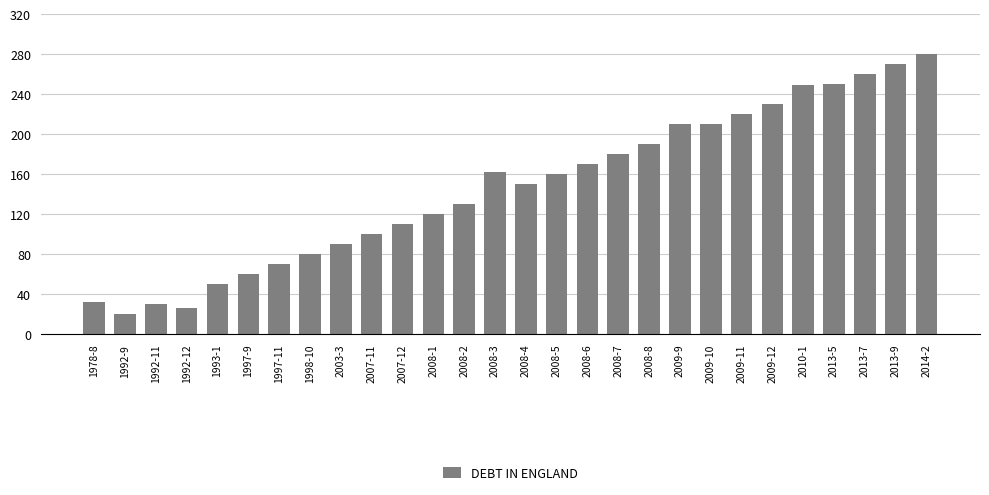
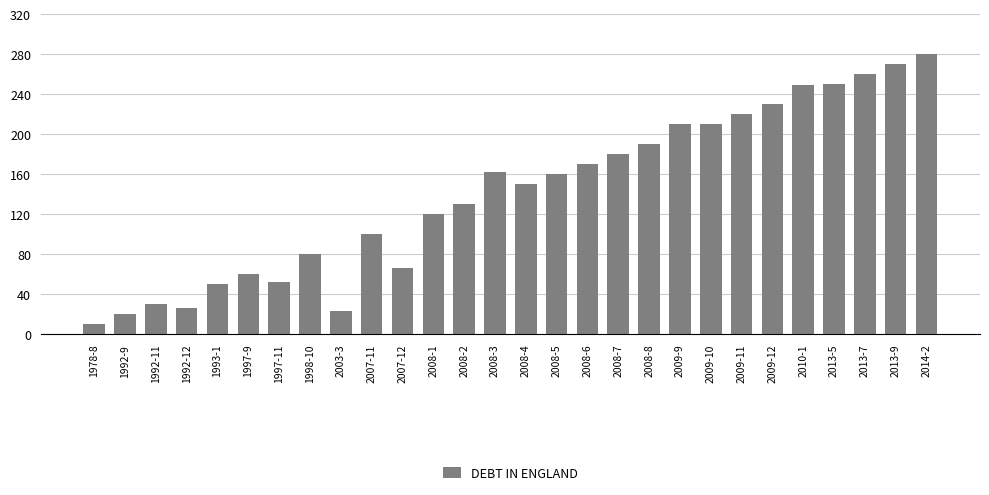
1978-8: 30 -> 10
1997-11: 70 -> 50
2003-3: 90 -> 20
2007-12: 110 -> 70
